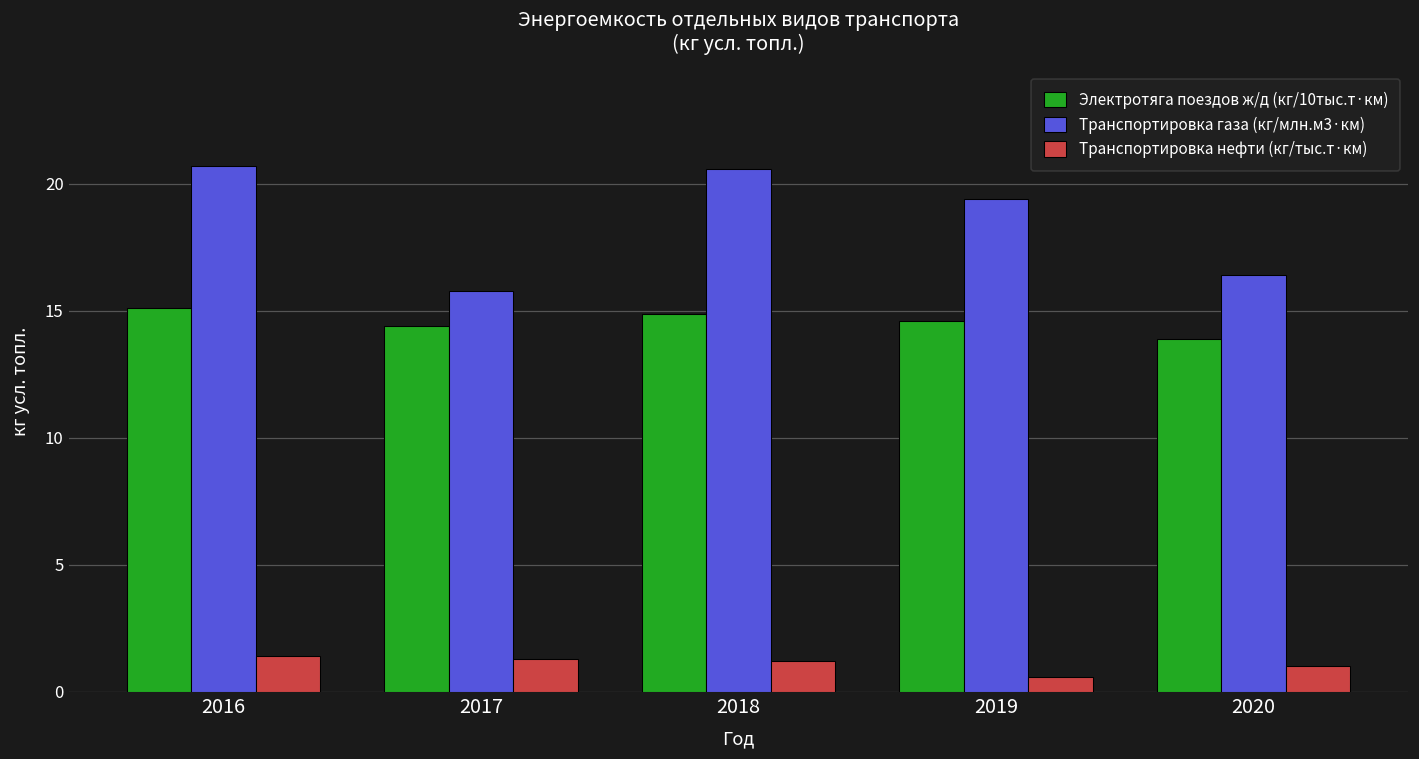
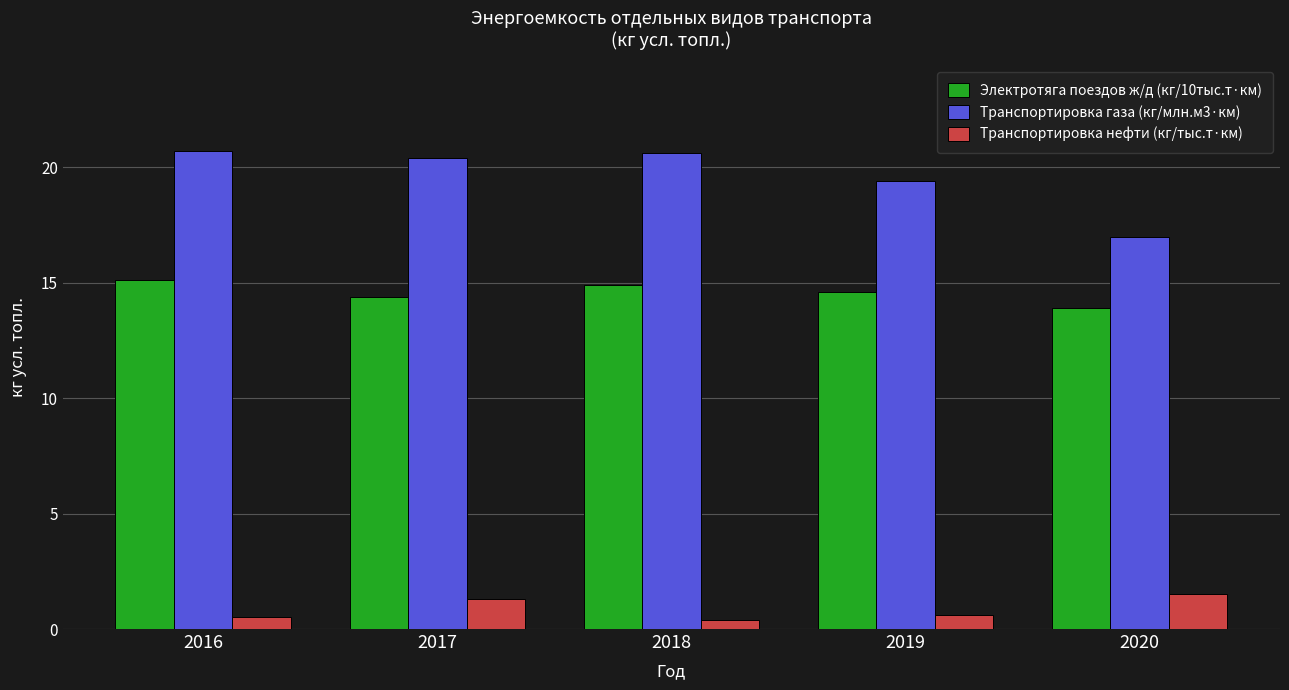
Транспортировка нефти (кг/тыс.т·км), 2016: 1.4 -> 0.5
Транспортировка газа (кг/млн.м3·км), 2017: 15.8 -> 20.4
Транспортировка нефти (кг/тыс.т·км), 2018: 1.2 -> 0.4
Транспортировка газа (кг/млн.м3·км), 2020: 16.4 -> 17.0
Транспортировка нефти (кг/тыс.т·км), 2020: 1.0 -> 1.5
